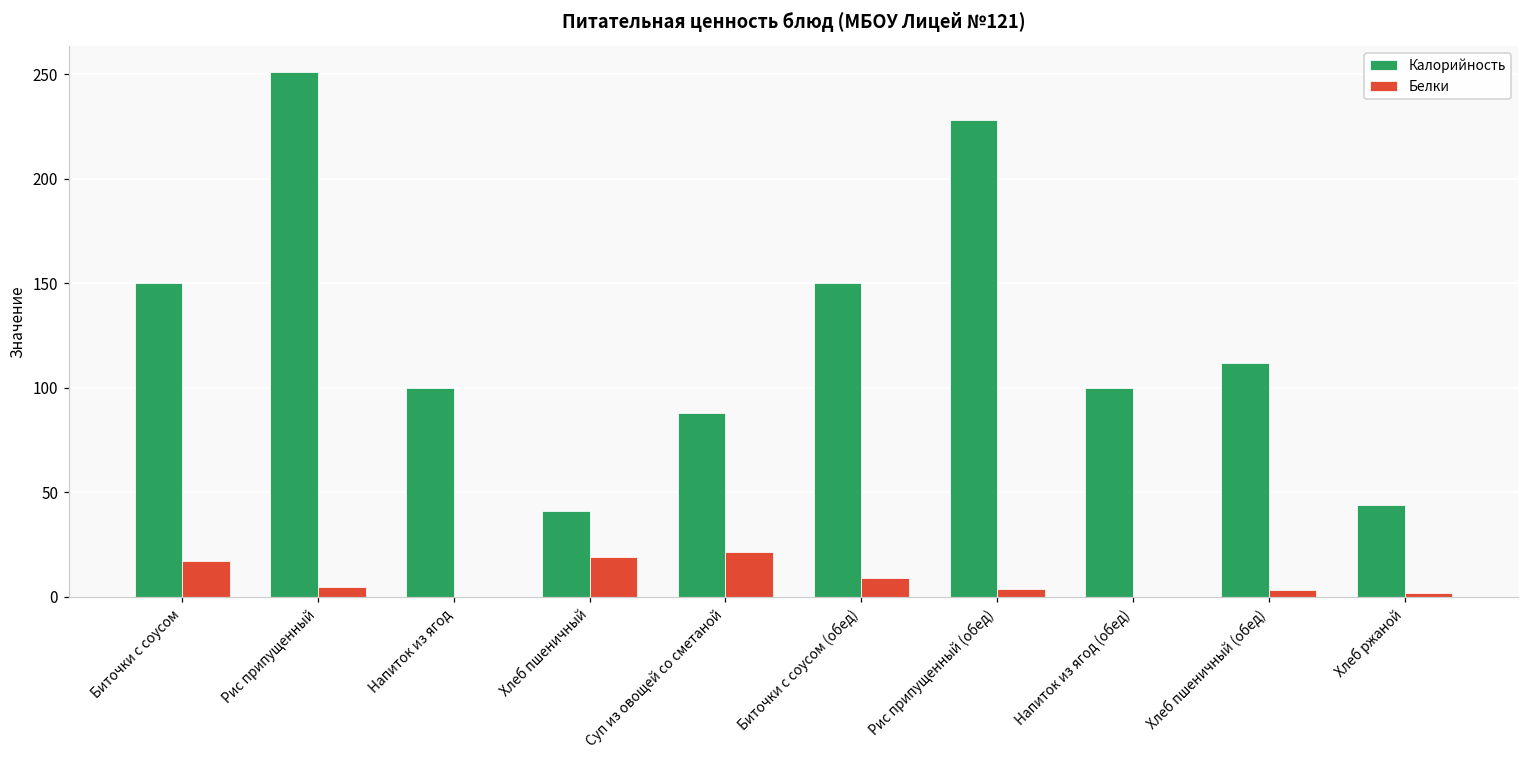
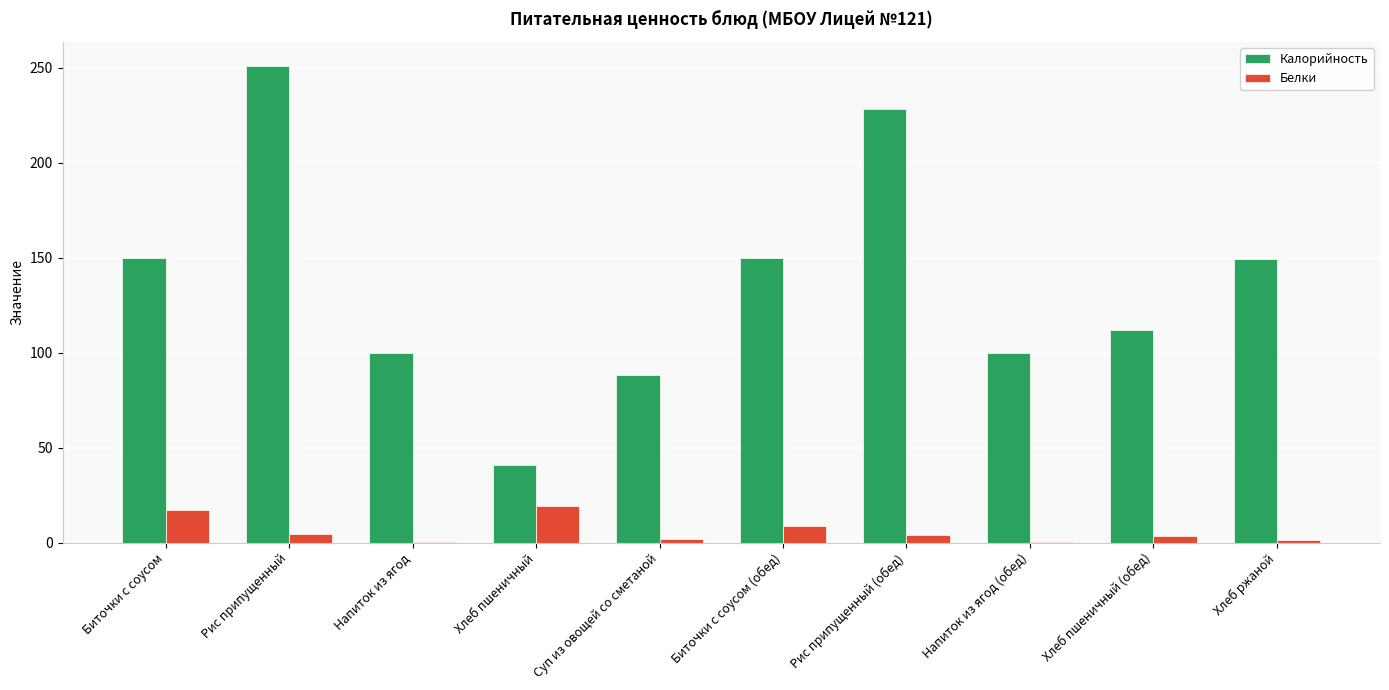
Белки, Суп из овощей со сметаной: 21 -> 2
Калорийность, Хлеб ржаной: 44 -> 149
